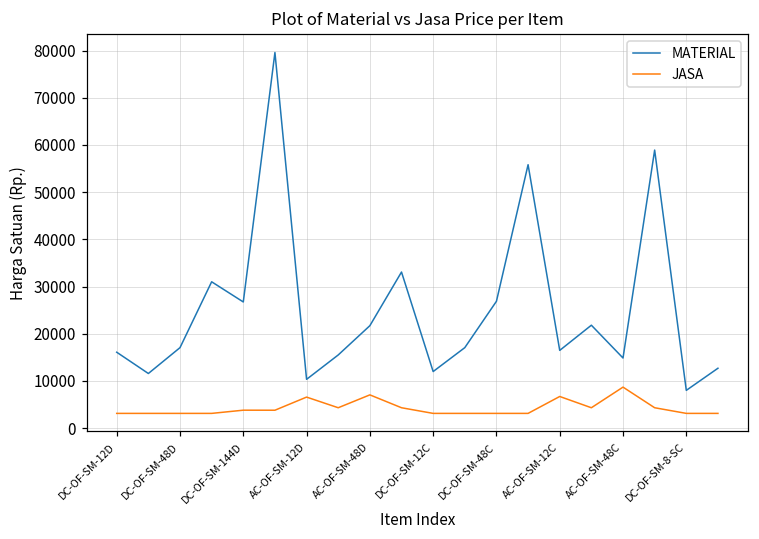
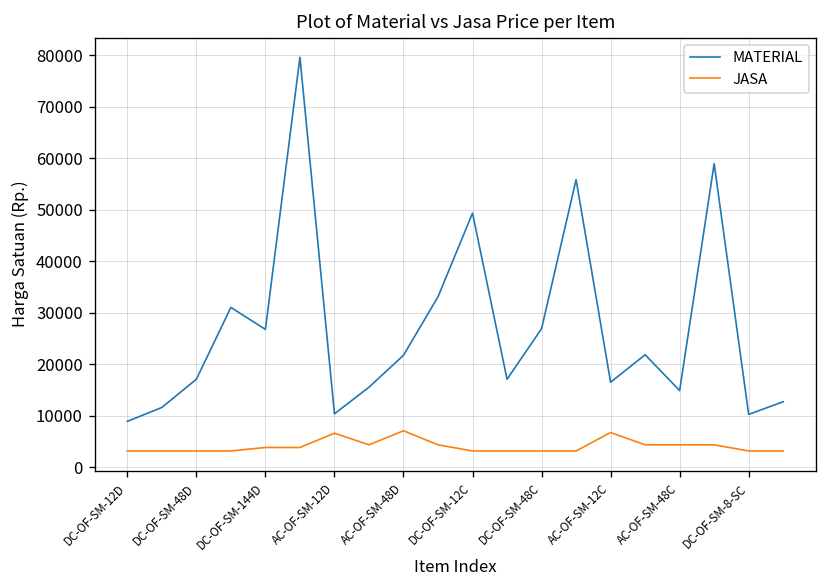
MATERIAL, DC-OF-SM-12D: 16000 -> 9000
MATERIAL, DC-OF-SM-12C: 12000 -> 49000
JASA, AC-OF-SM-48C: 9000 -> 4000
MATERIAL, DC-OF-SM-8-SC: 8000 -> 10000
